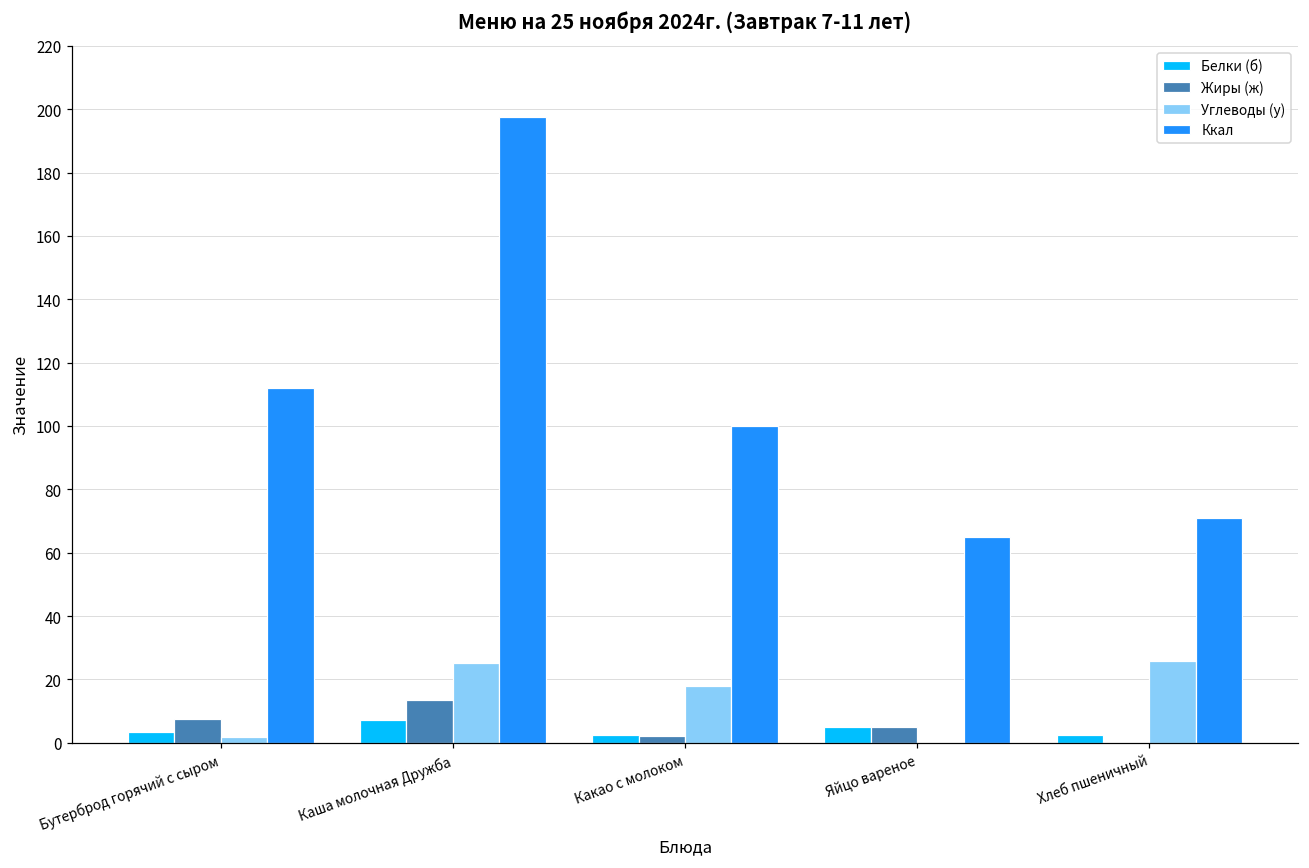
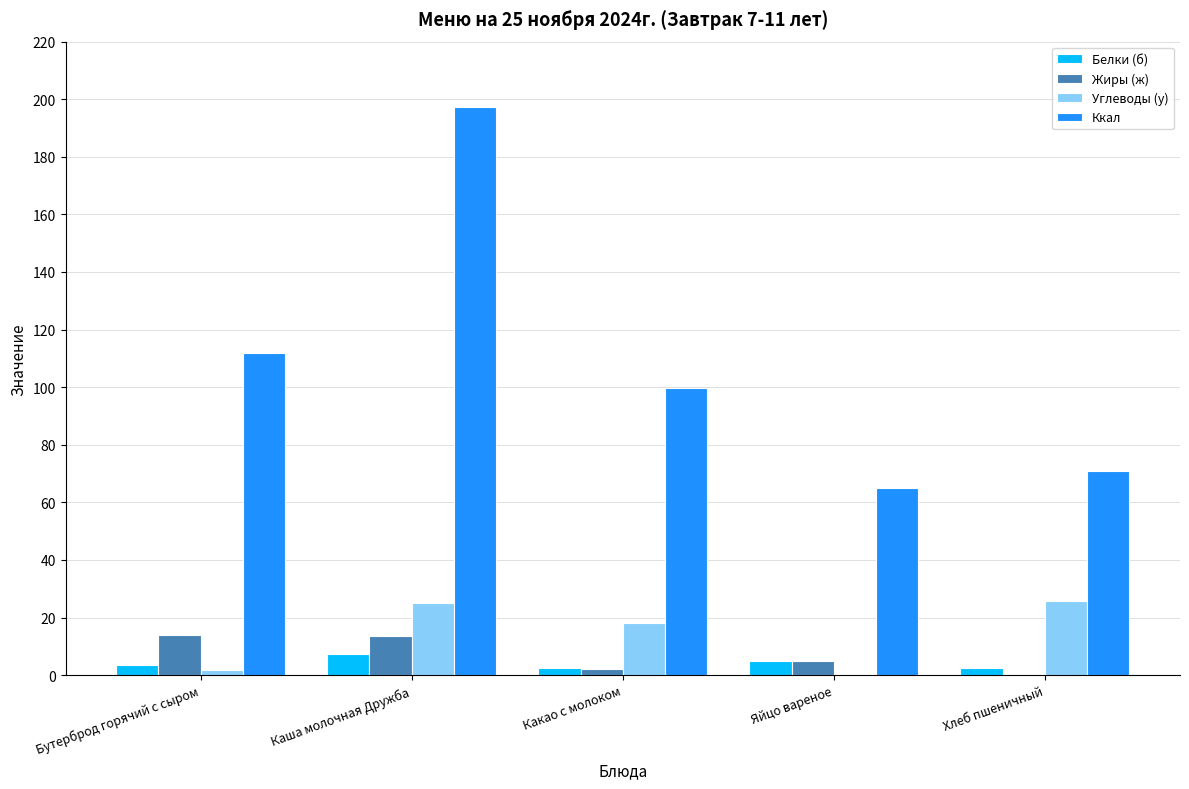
Жиры (ж), Бутерброд горячий с сыром: 7 -> 14
